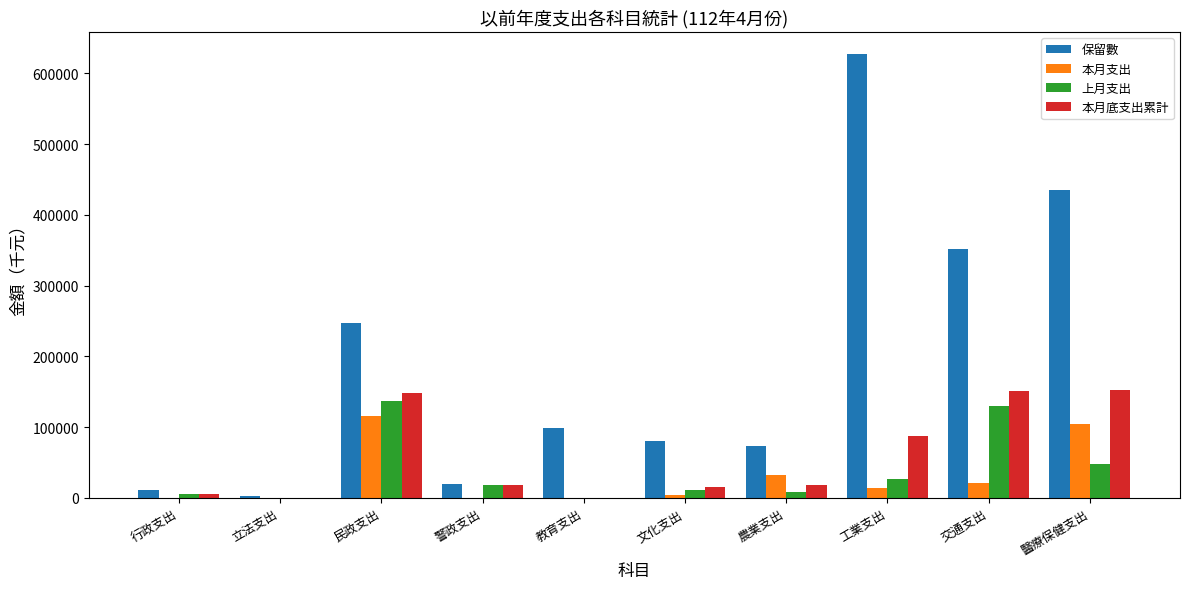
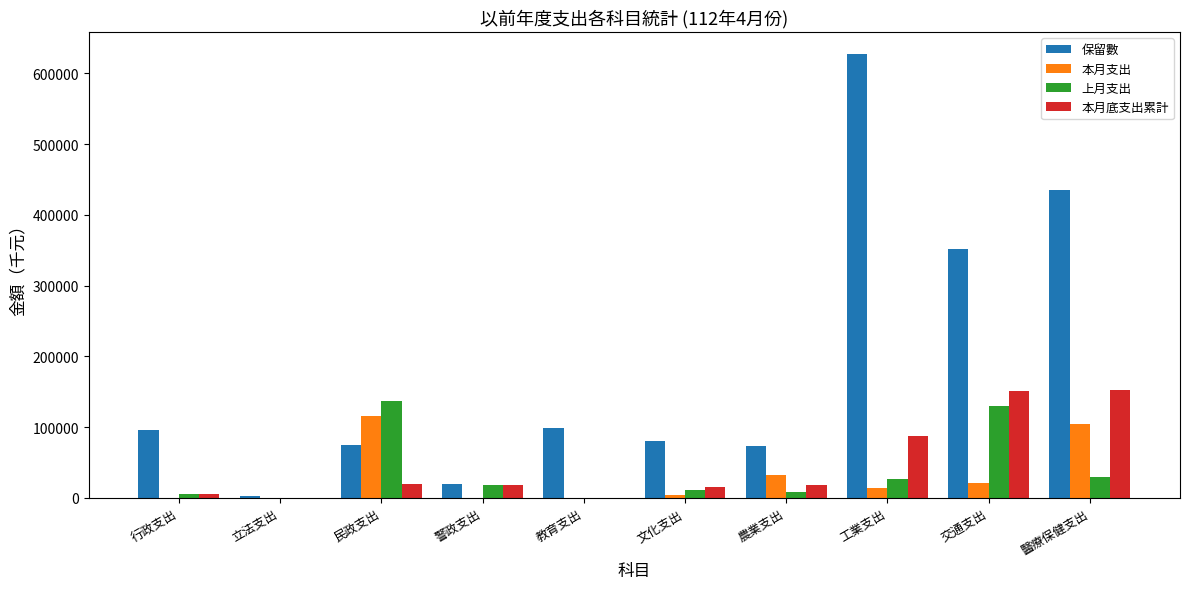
保留數, 行政支出: 10000 -> 100000
保留數, 民政支出: 250000 -> 80000
本月底支出累計, 民政支出: 150000 -> 20000
上月支出, 醫療保健支出: 50000 -> 30000
